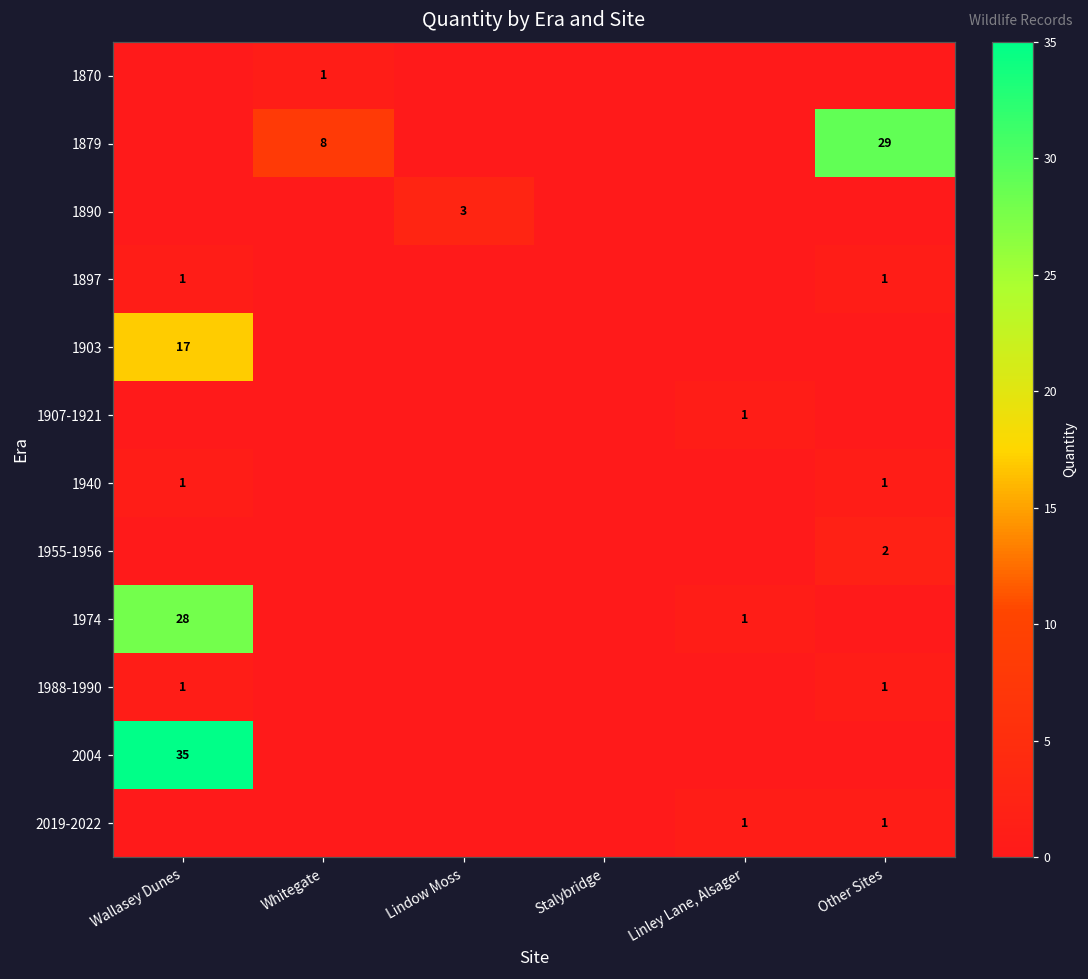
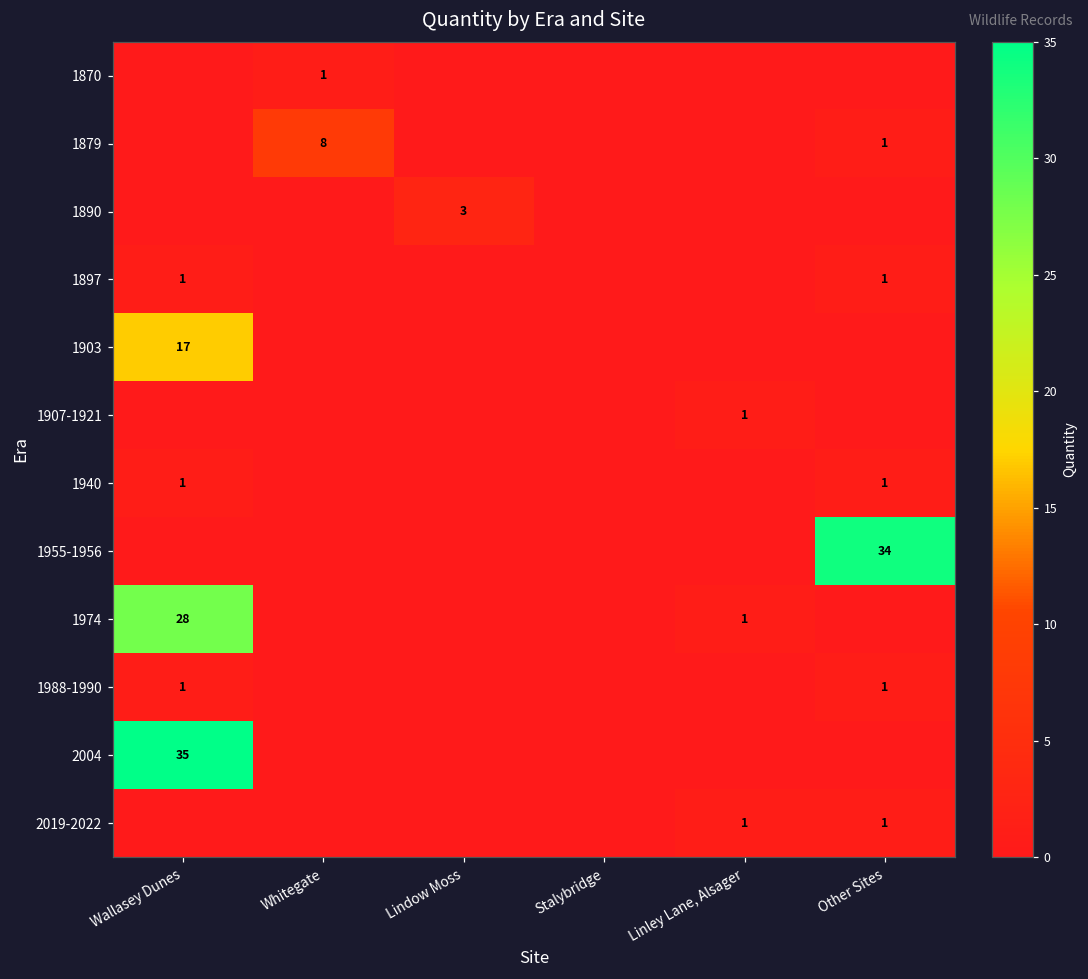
1879, Other Sites: 29 -> 1
1955-1956, Other Sites: 2 -> 34
